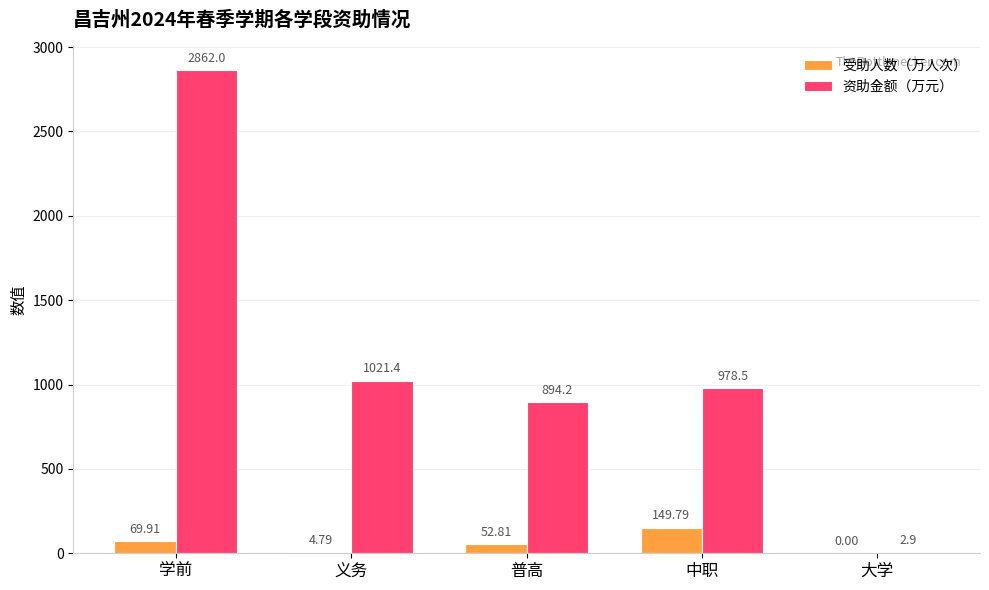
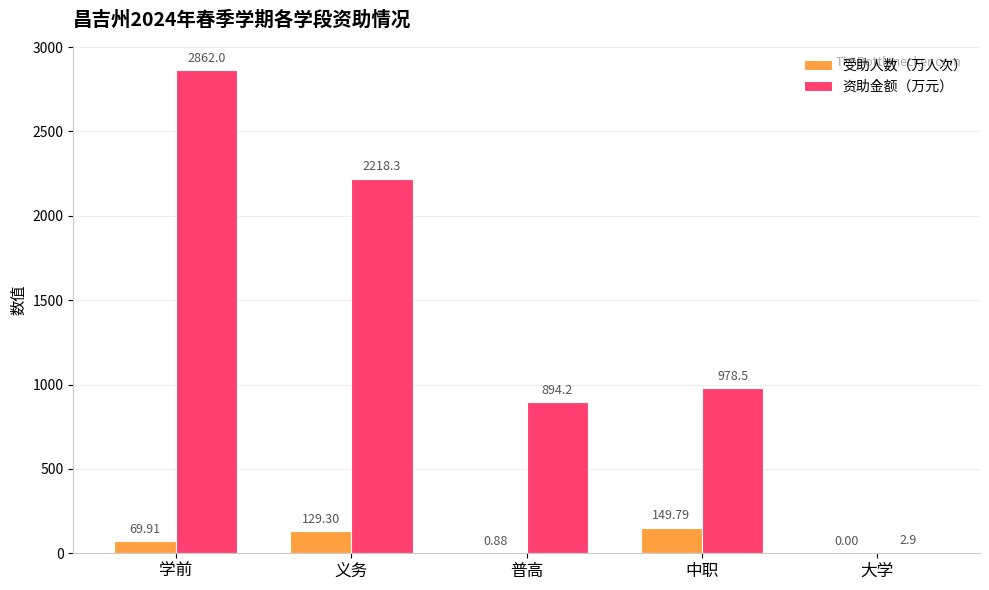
受助人数（万人次）, 义务: 4.79 -> 129.30
资助金额（万元）, 义务: 1021.4 -> 2218.3
受助人数（万人次）, 普高: 52.81 -> 0.88
